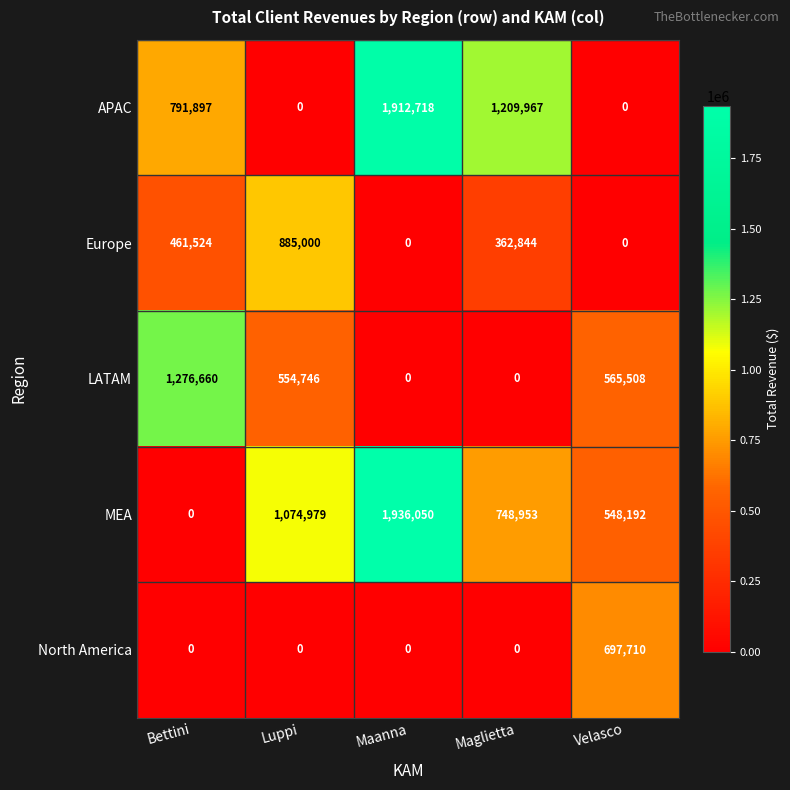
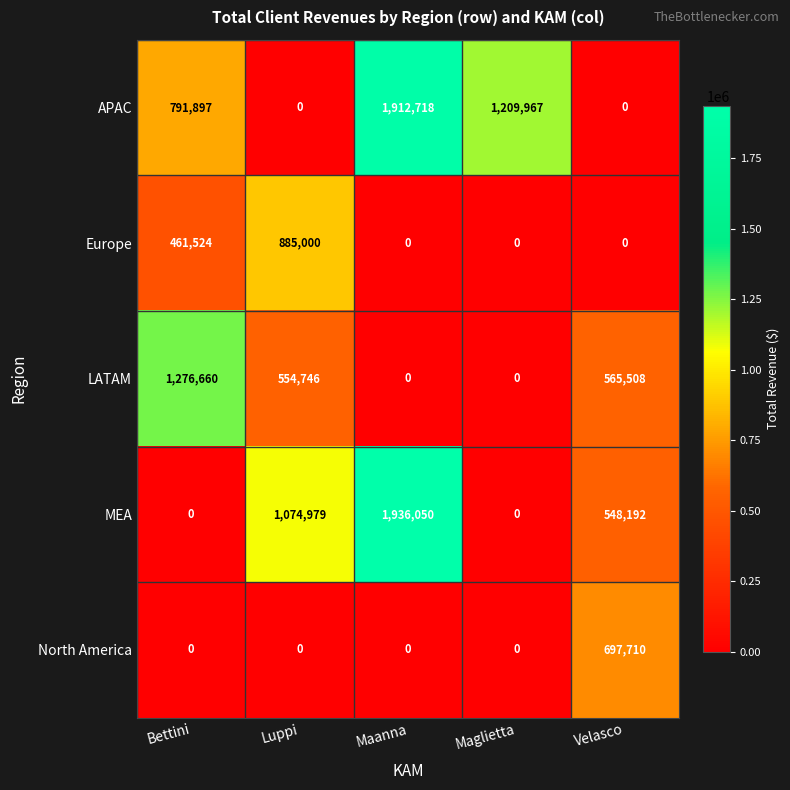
Europe, Maglietta: 362,844 -> 0
MEA, Maglietta: 748,953 -> 0
